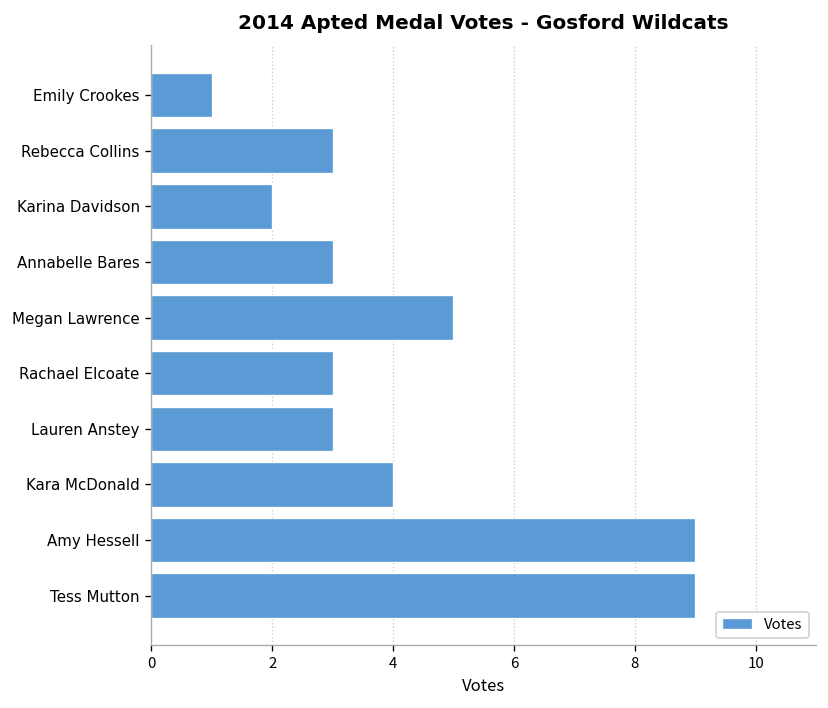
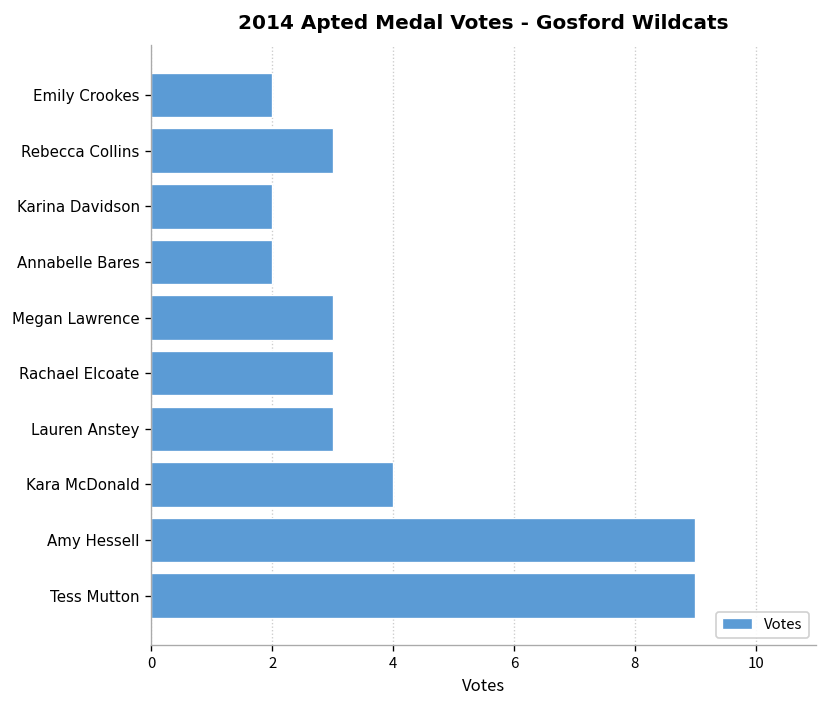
Emily Crookes: 1 -> 2
Annabelle Bares: 3 -> 2
Megan Lawrence: 5 -> 3
